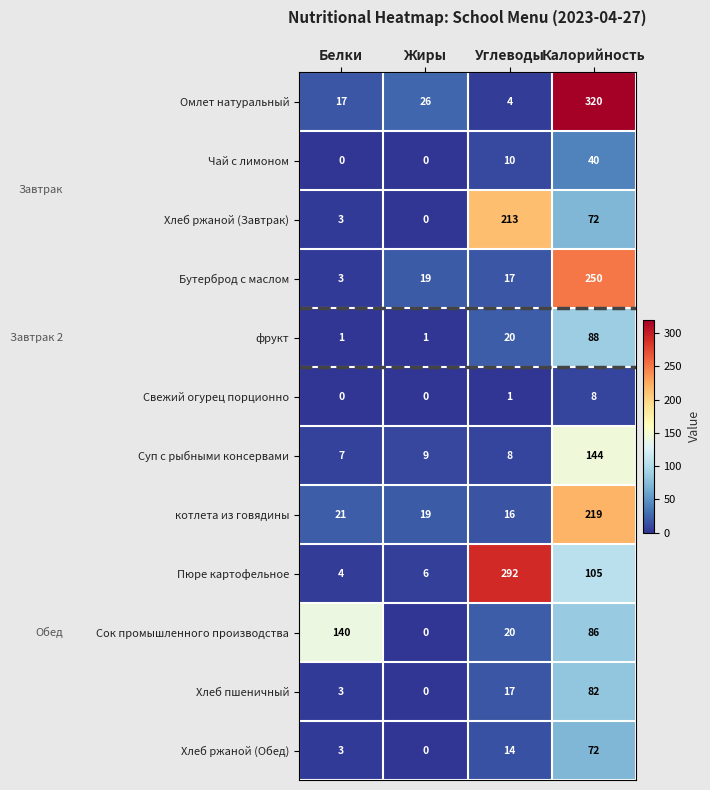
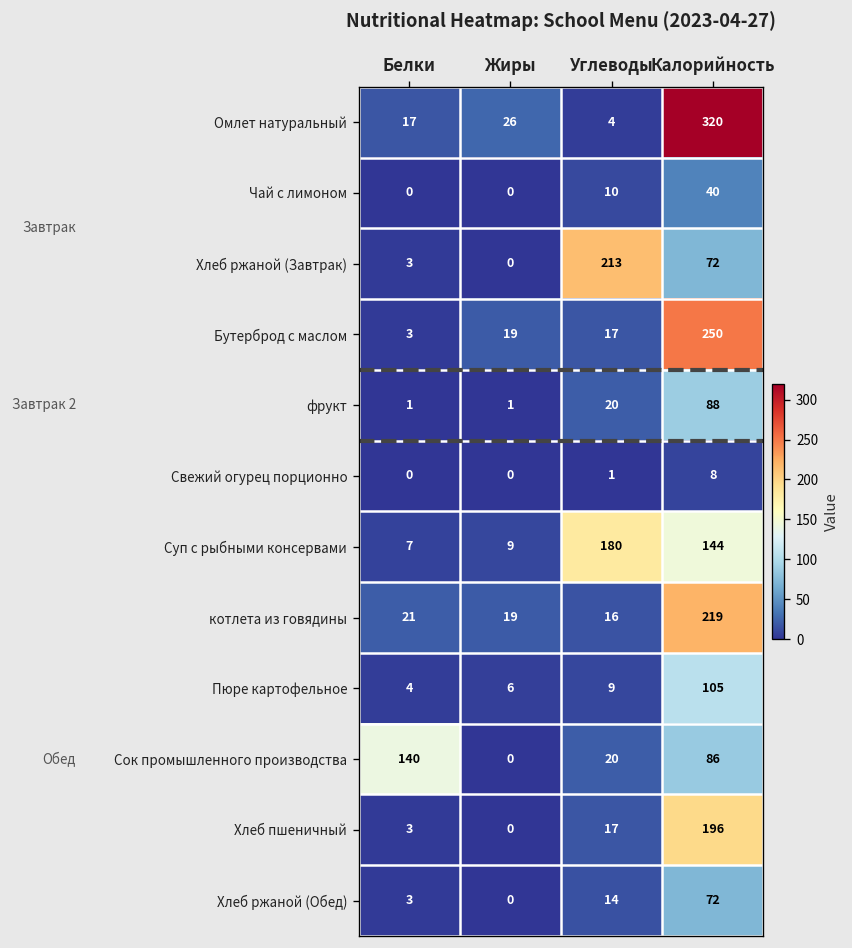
Суп с рыбными консервами, Углеводы: 8 -> 180
Пюре картофельное, Углеводы: 292 -> 9
Хлеб пшеничный, Калорийность: 82 -> 196
